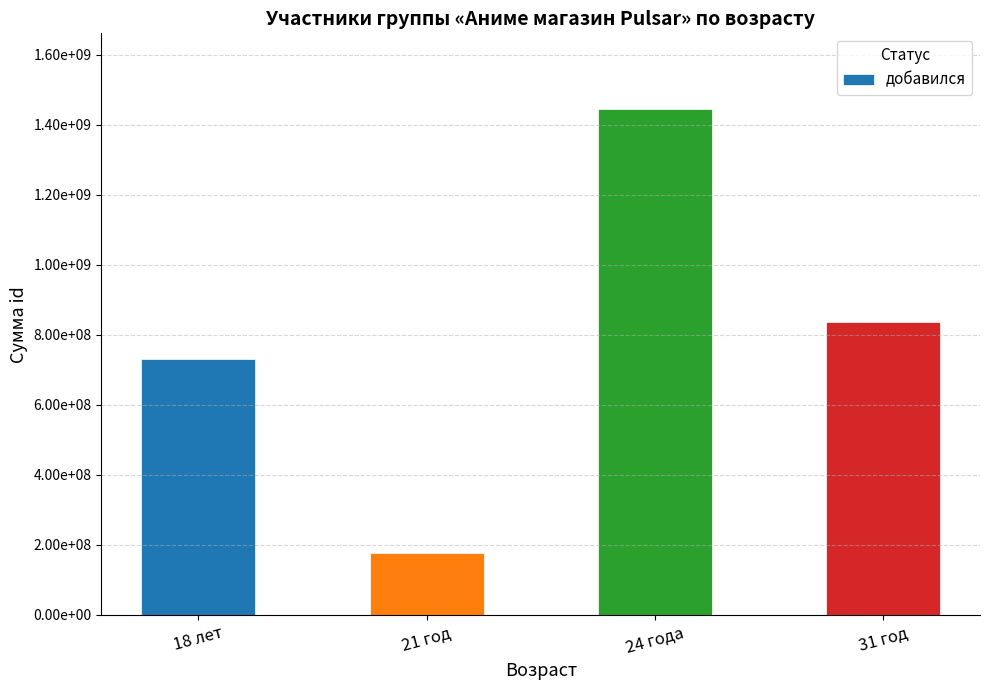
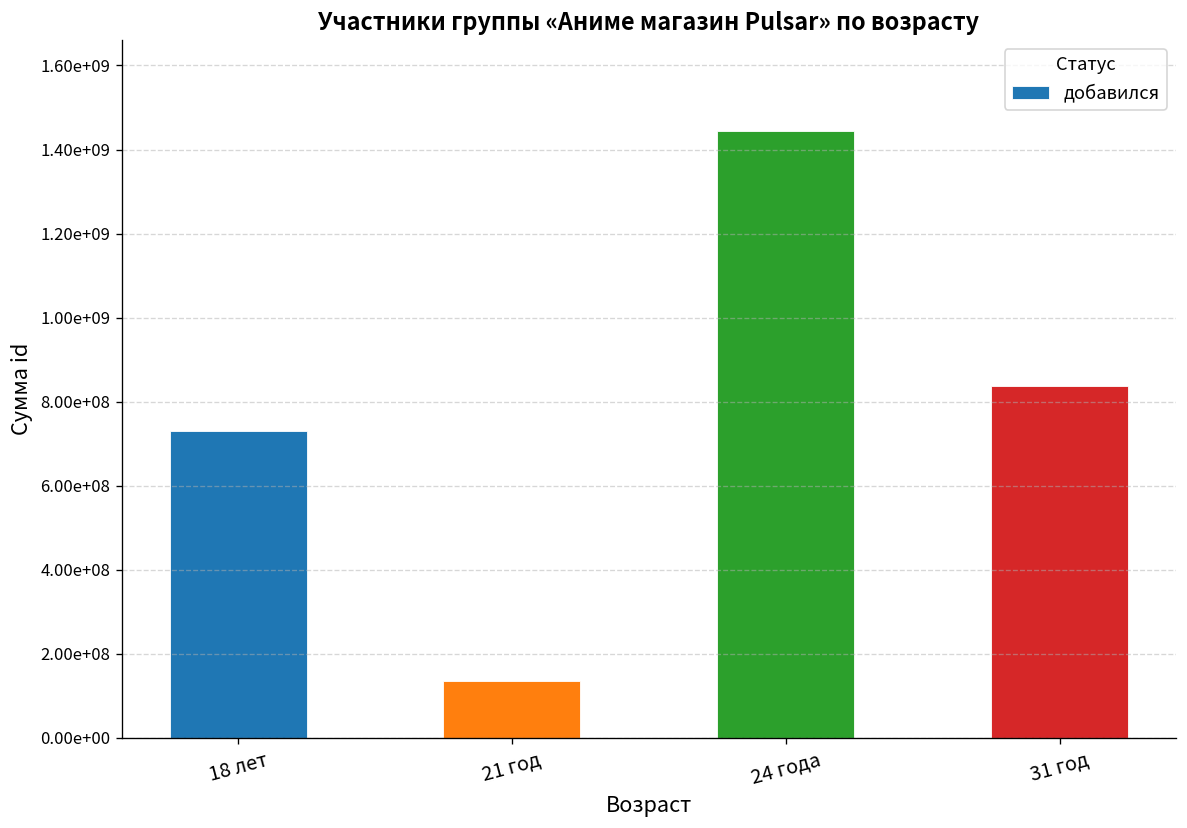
21 год: 180000000 -> 140000000
